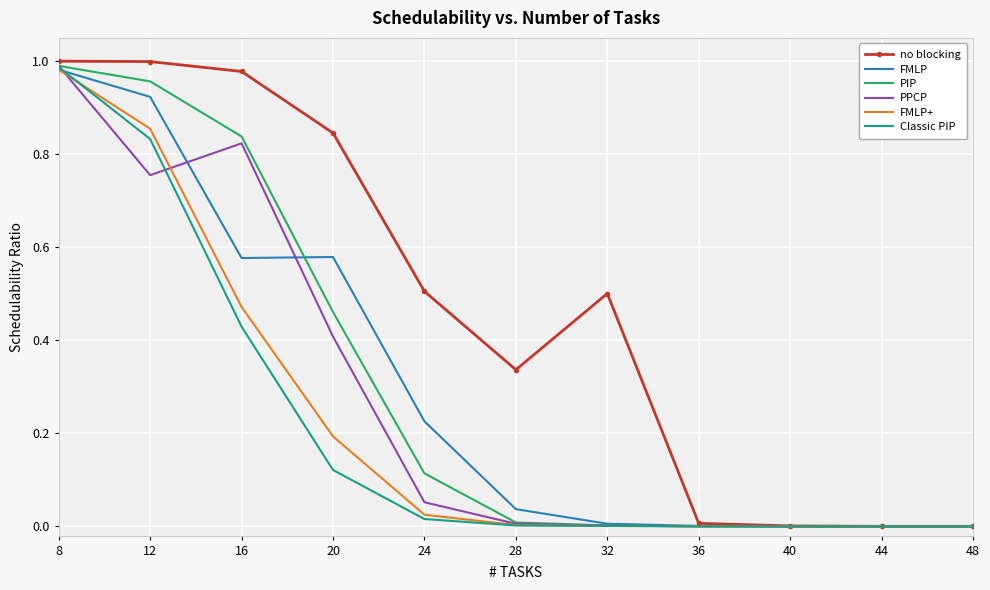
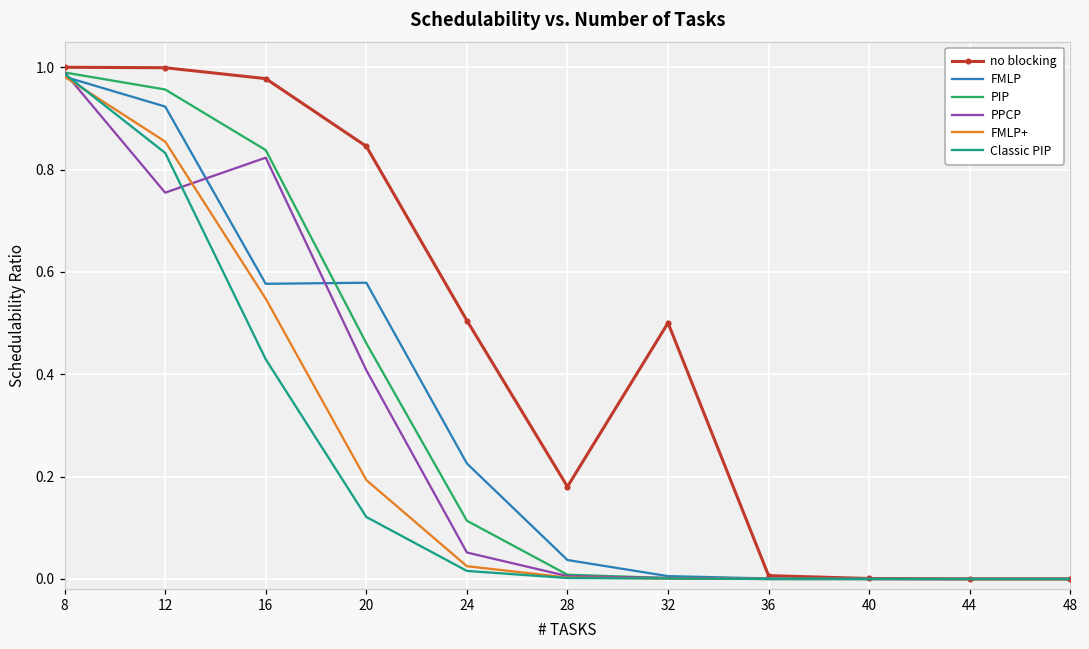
FMLP+, 16: 0.47 -> 0.55
no blocking, 28: 0.34 -> 0.18
